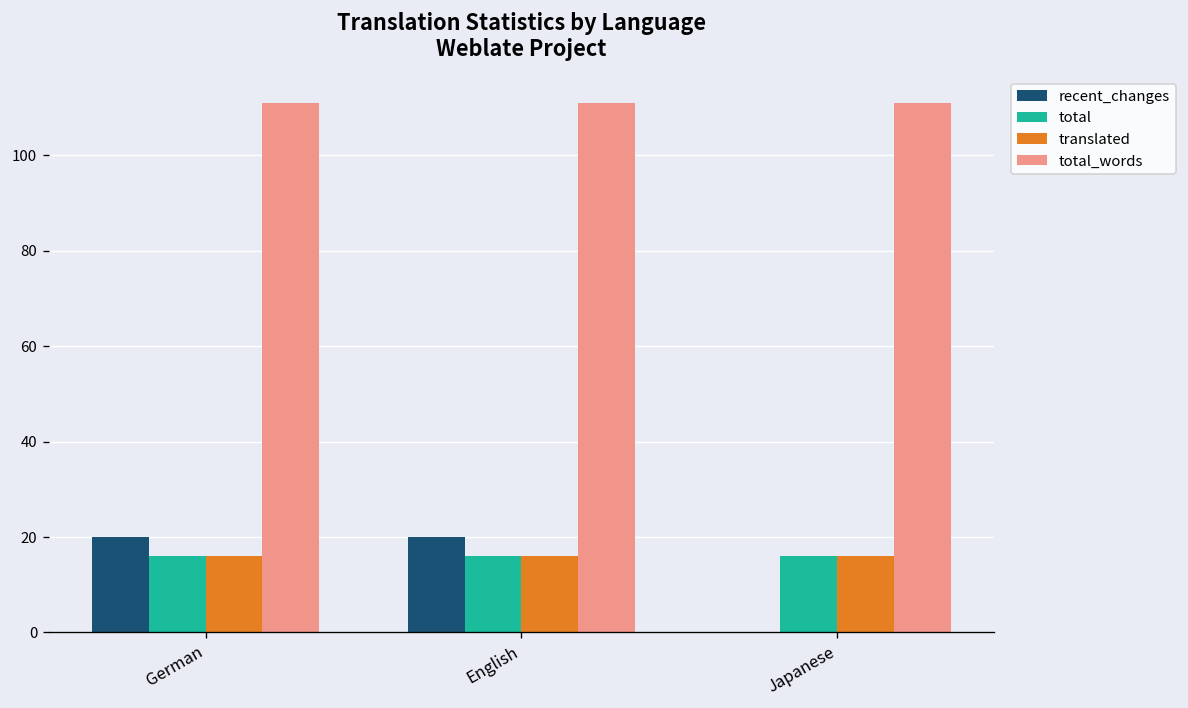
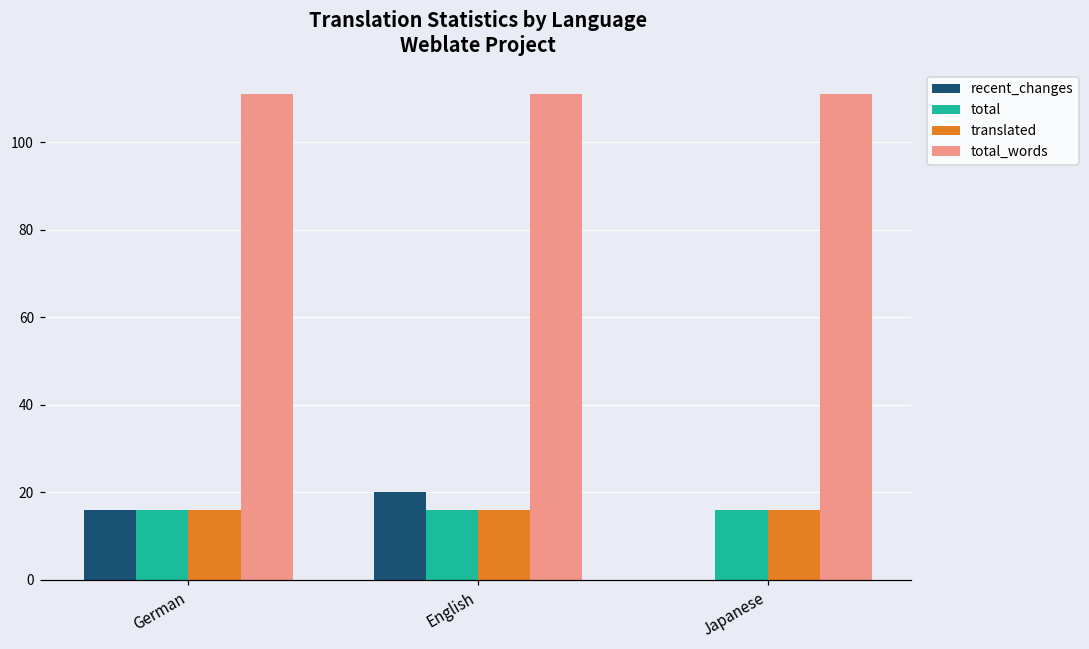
recent_changes, German: 20 -> 16
